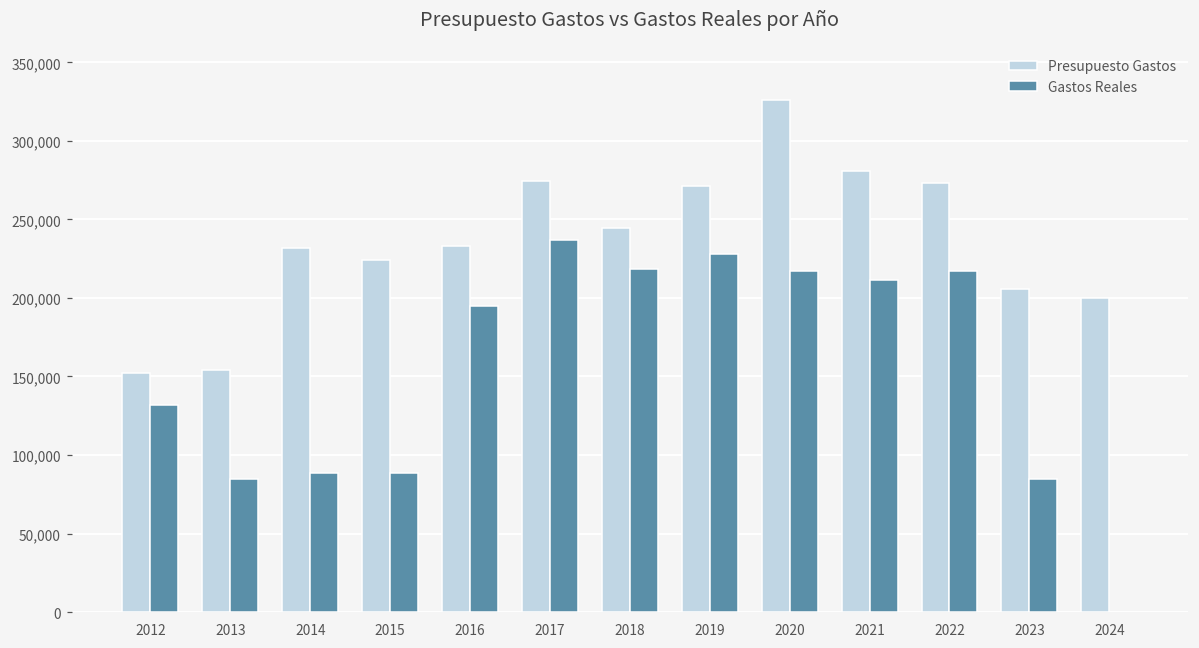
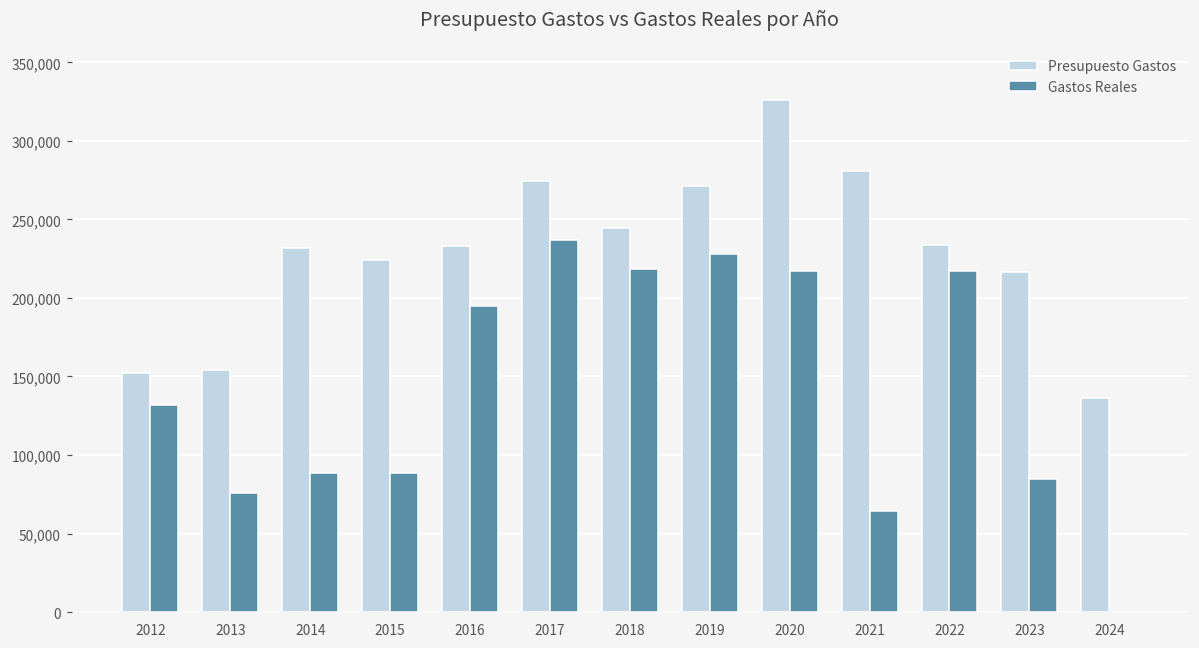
Gastos Reales, 2013: 85,000 -> 76,000
Gastos Reales, 2021: 212,000 -> 64,000
Presupuesto Gastos, 2022: 273,000 -> 234,000
Presupuesto Gastos, 2023: 206,000 -> 216,000
Presupuesto Gastos, 2024: 200,000 -> 136,000
